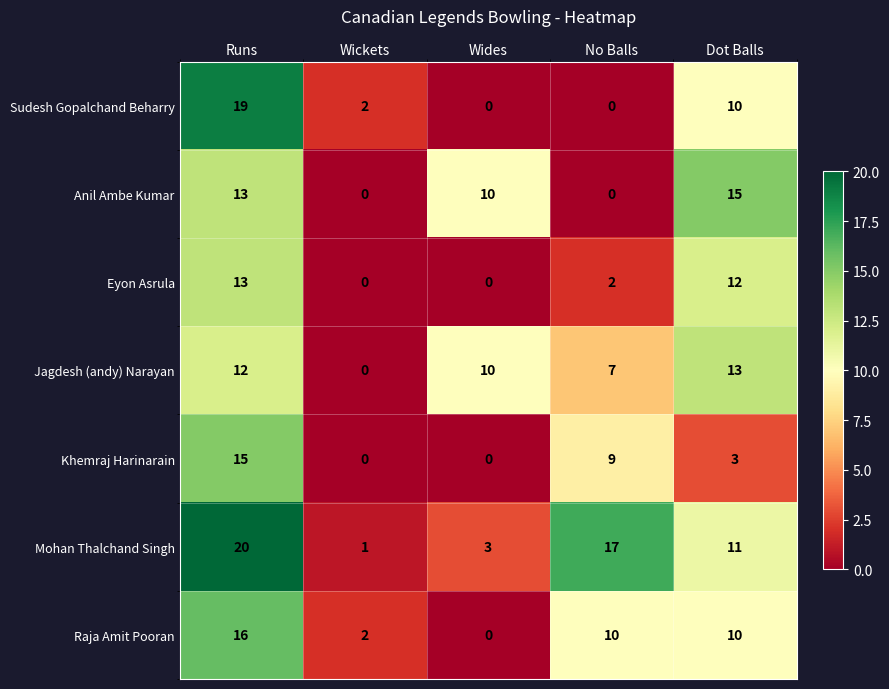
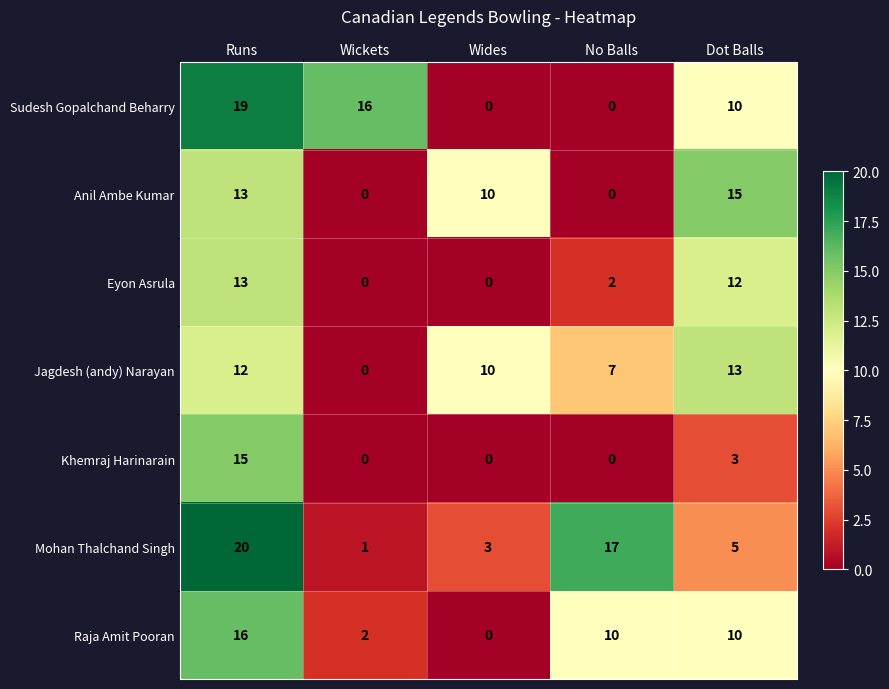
Sudesh Gopalchand Beharry, Wickets: 2 -> 16
Khemraj Harinarain, No Balls: 9 -> 0
Mohan Thalchand Singh, Dot Balls: 11 -> 5
